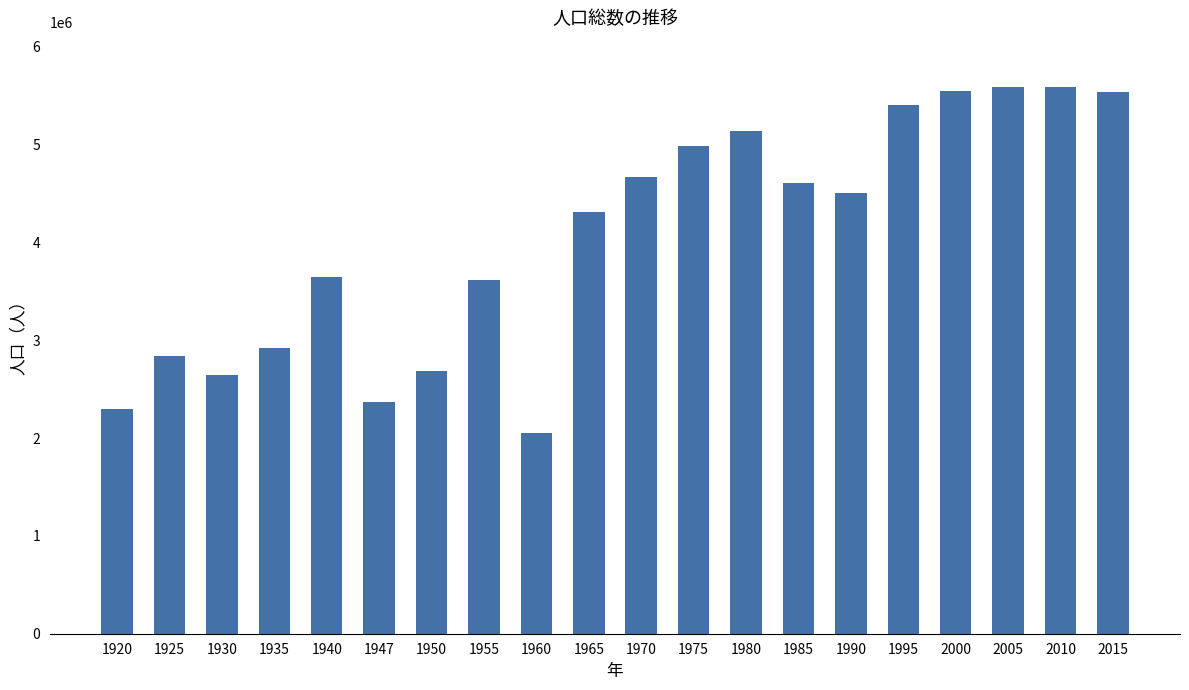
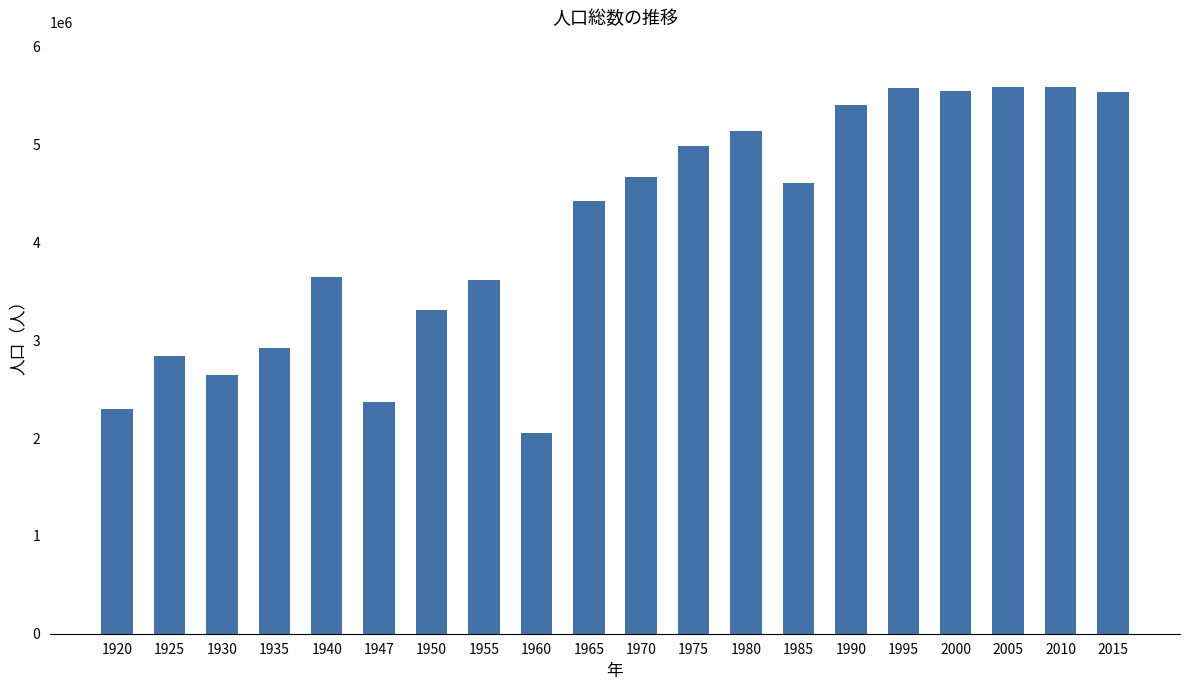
1950: 2700000 -> 3300000
1965: 4300000 -> 4400000
1990: 4500000 -> 5400000
1995: 5400000 -> 5600000
